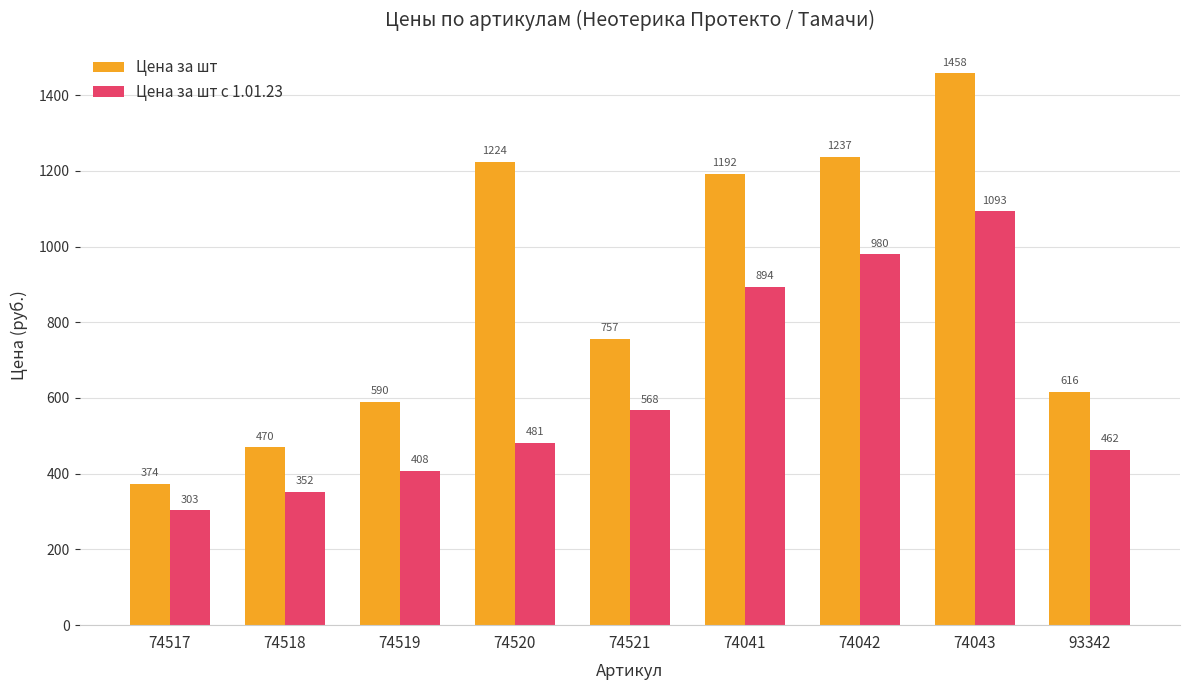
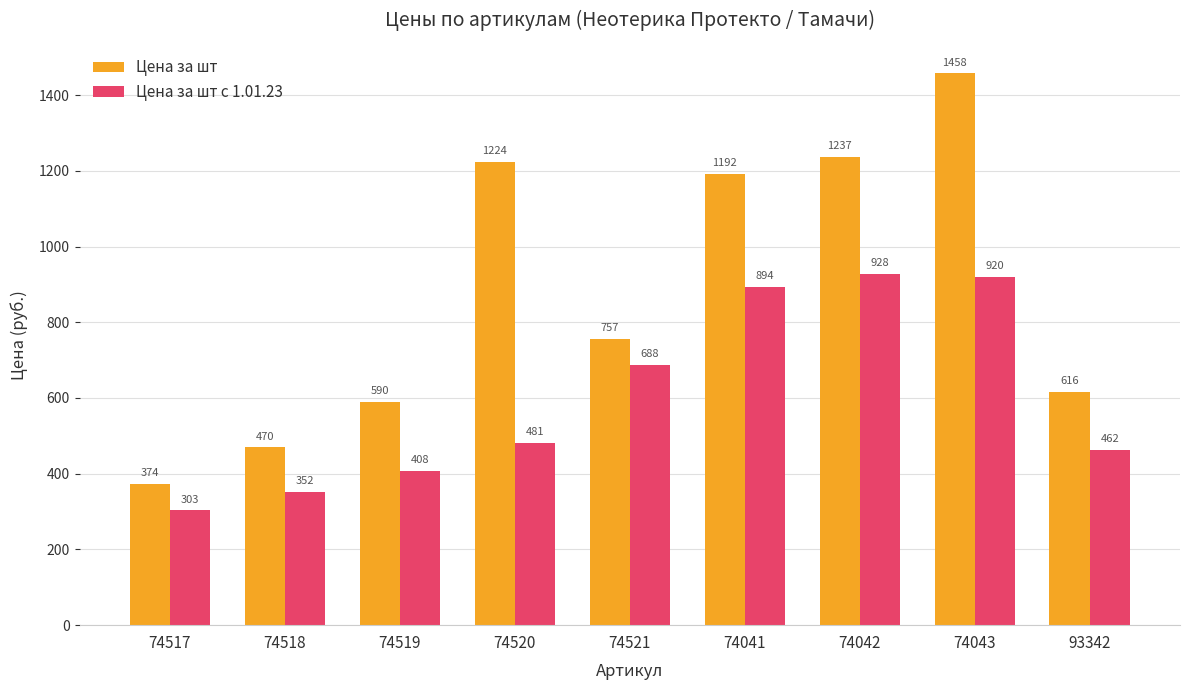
Цена за шт с 1.01.23, 74521: 568 -> 688
Цена за шт с 1.01.23, 74042: 980 -> 928
Цена за шт с 1.01.23, 74043: 1093 -> 920
